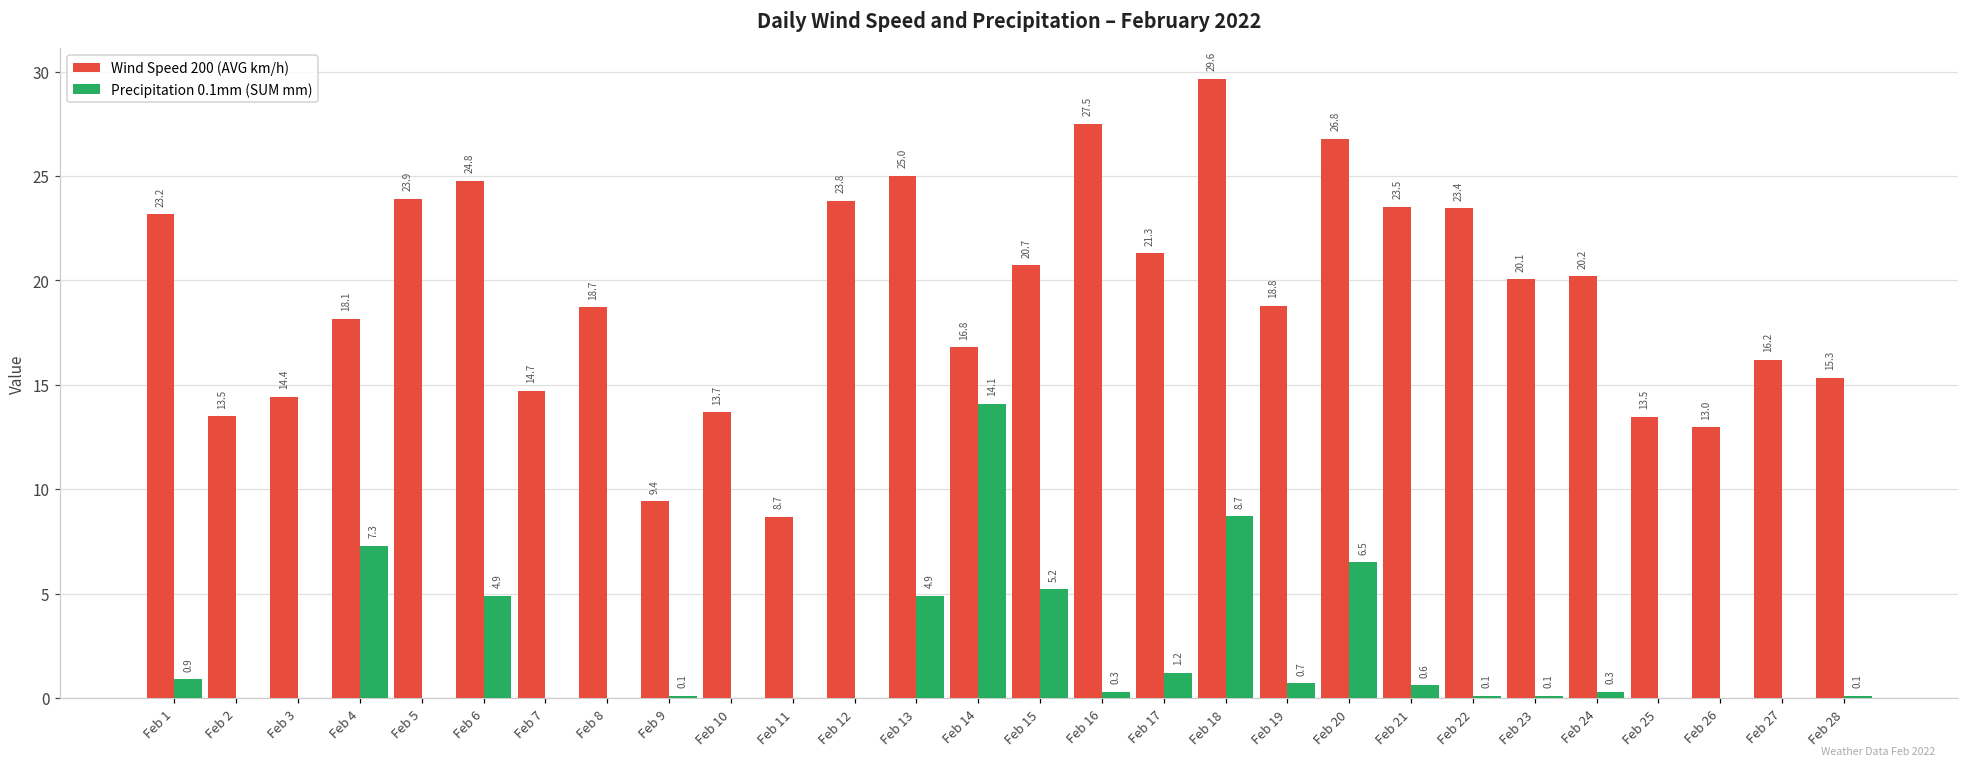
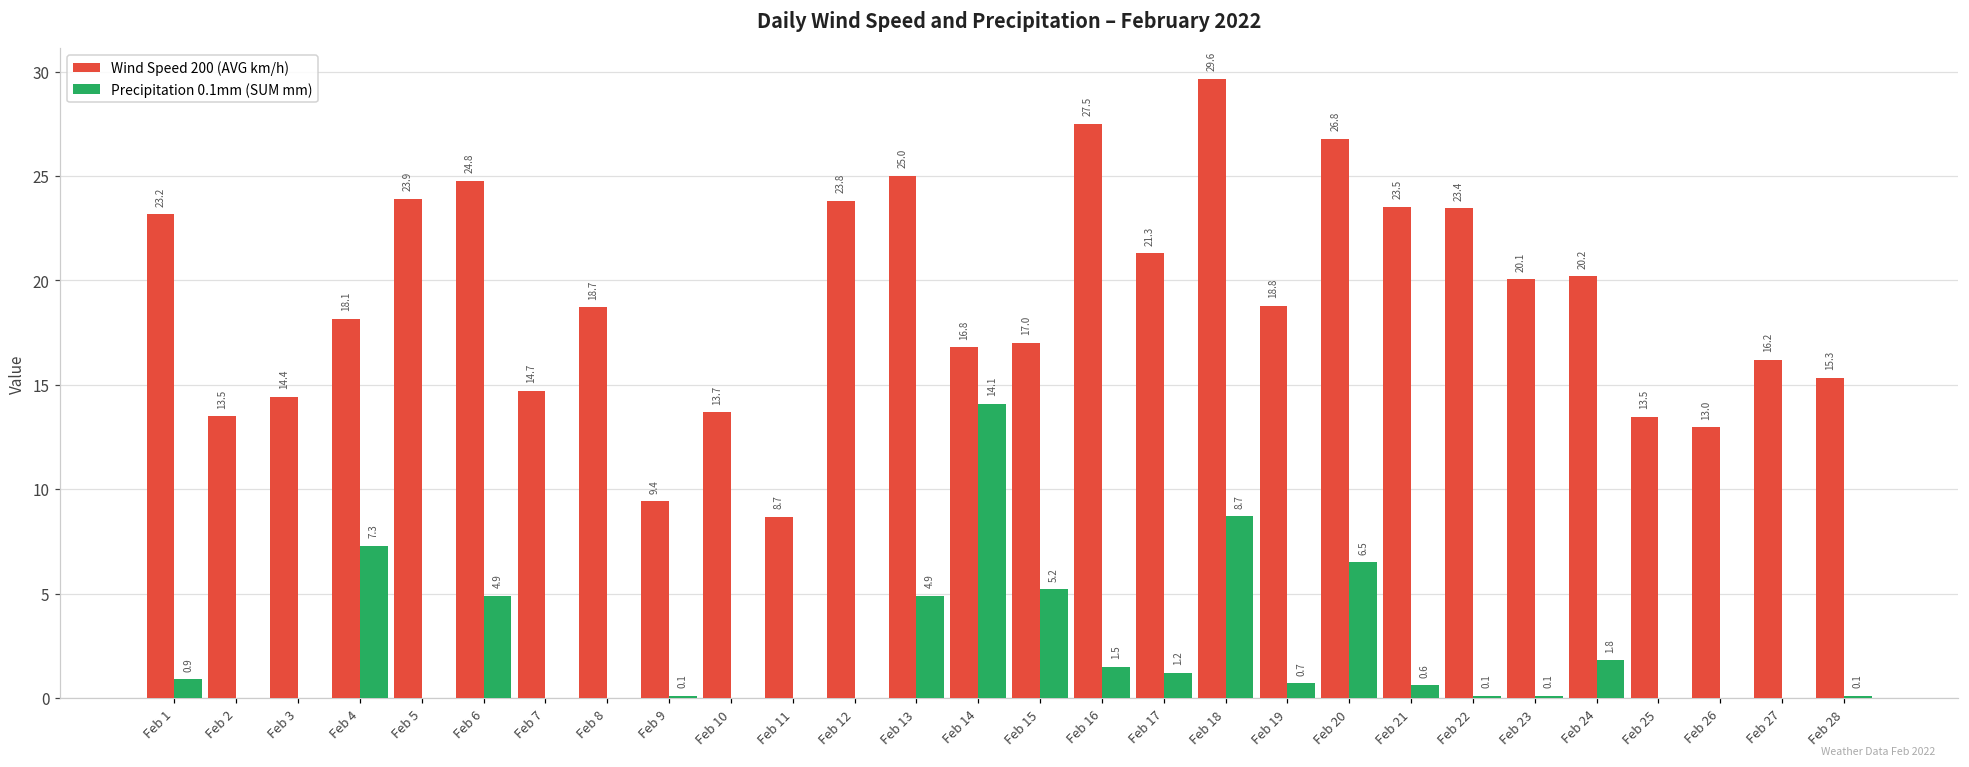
Wind Speed 200 (AVG km/h), Feb 15: 20.7 -> 17.0
Precipitation 0.1mm (SUM mm), Feb 16: 0.3 -> 1.5
Precipitation 0.1mm (SUM mm), Feb 24: 0.3 -> 1.8
